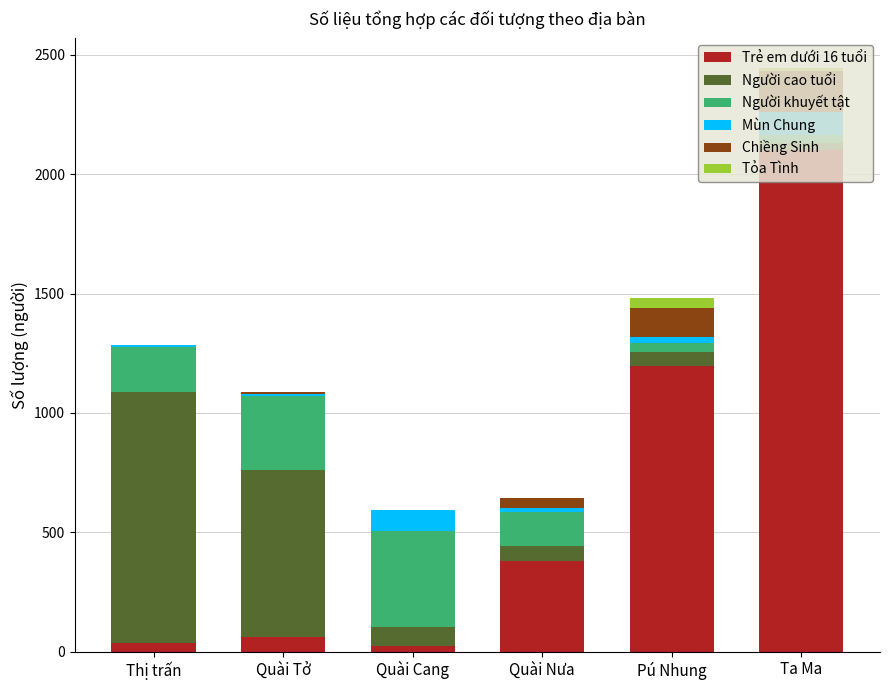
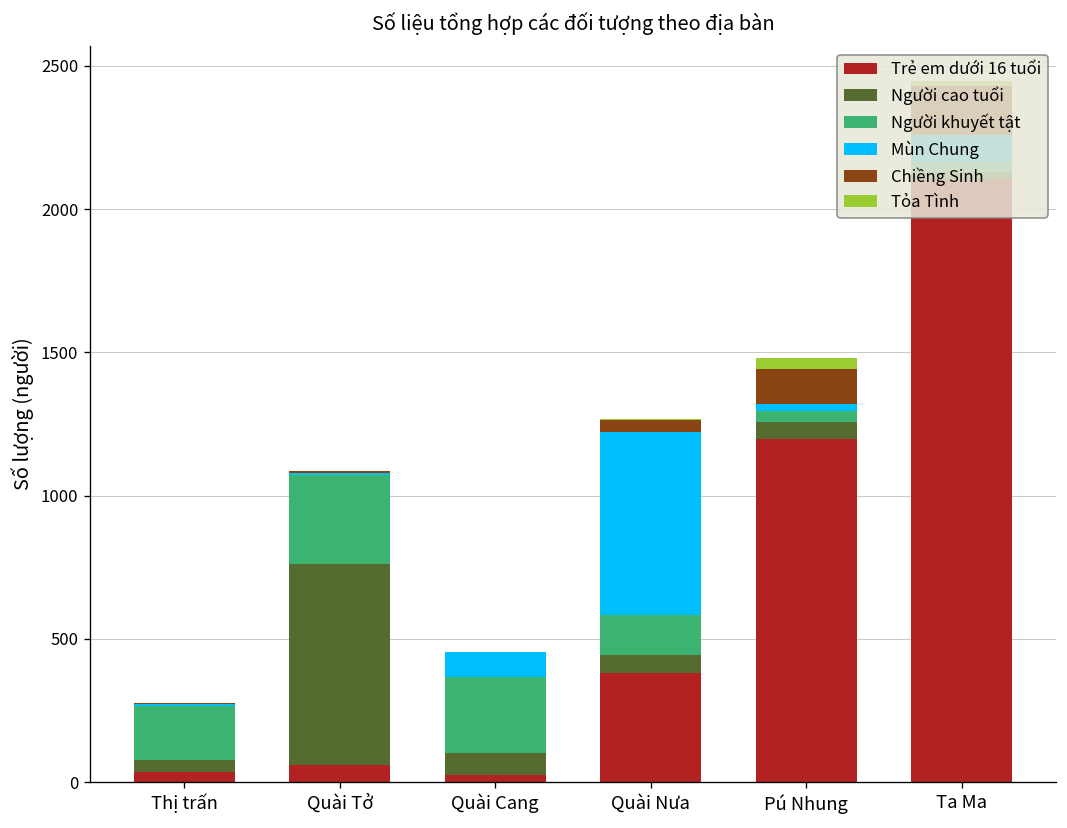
Người cao tuổi, Thị trấn: 1050 -> 40
Người khuyết tật, Quài Cang: 410 -> 270
Mùn Chung, Quài Nưa: 20 -> 640
